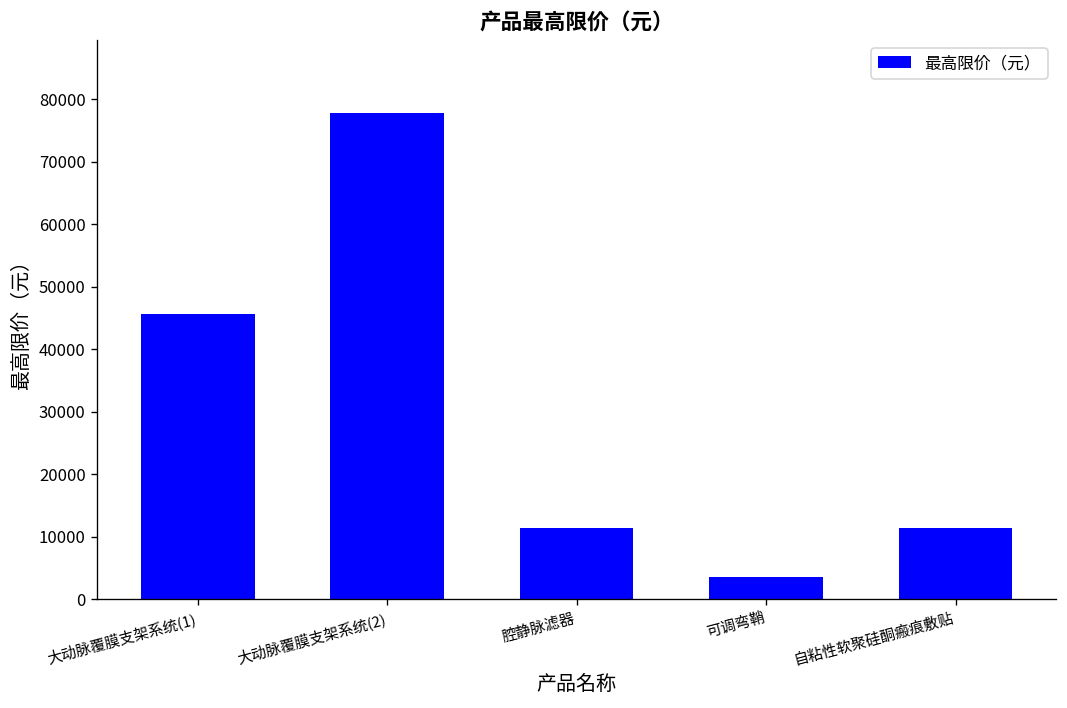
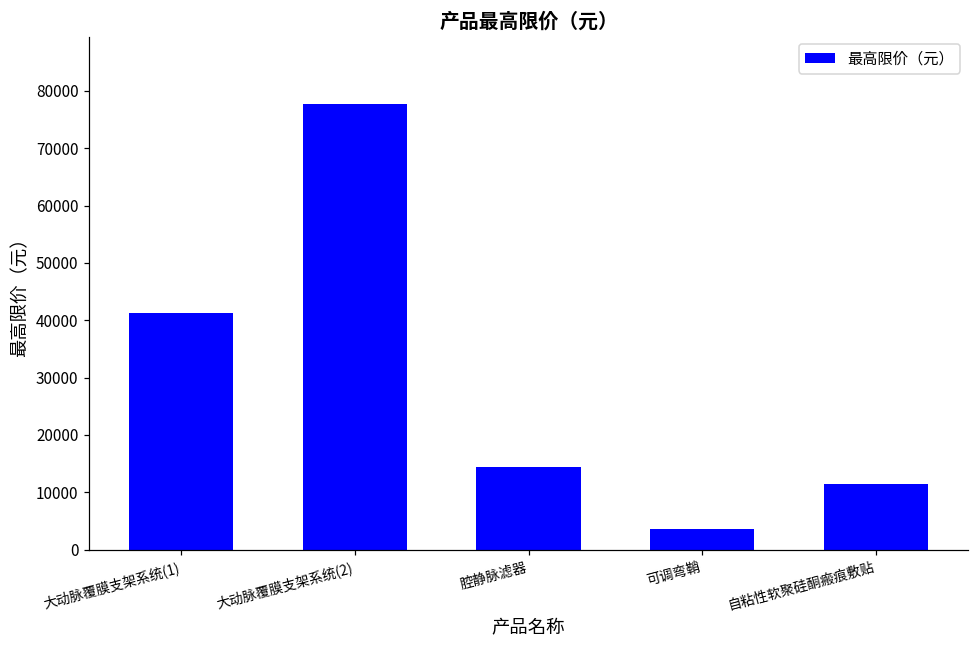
大动脉覆膜支架系统(1): 46000 -> 41000
腔静脉滤器: 11000 -> 14000
